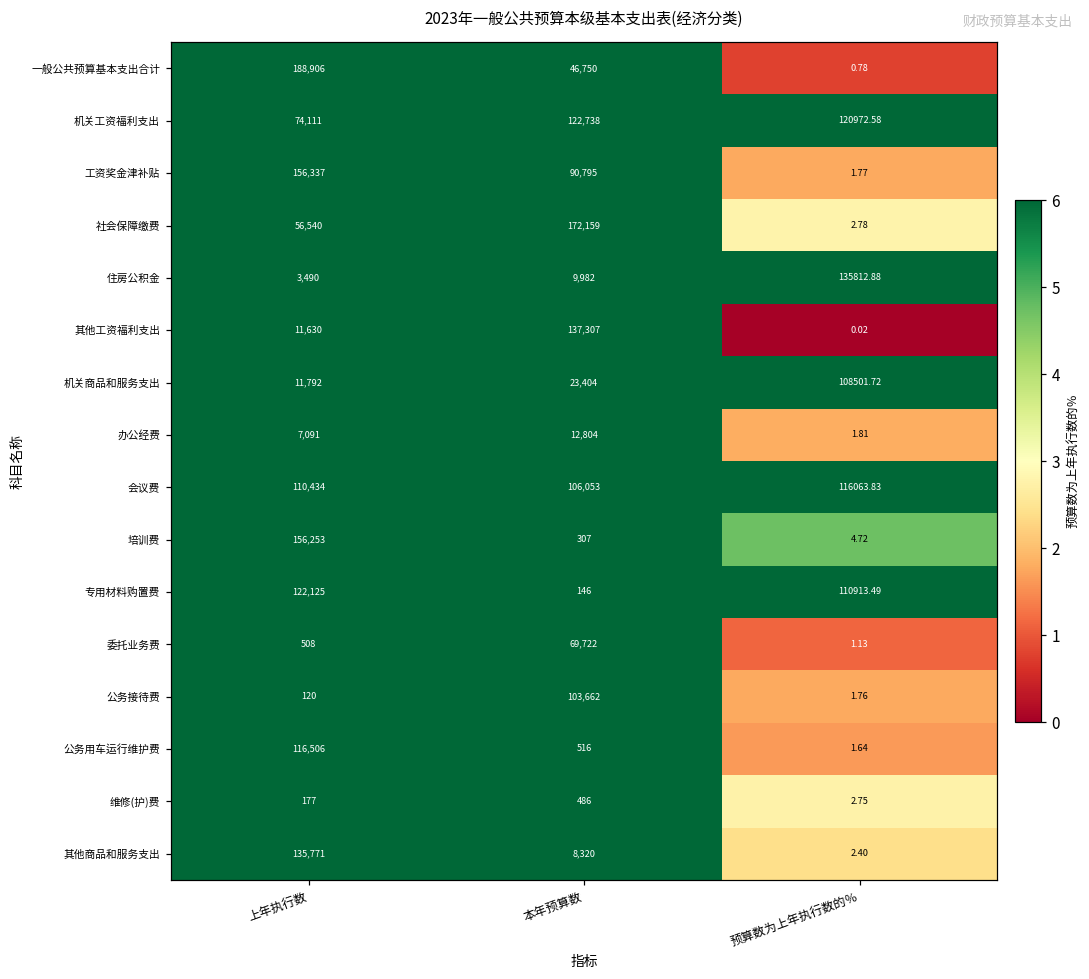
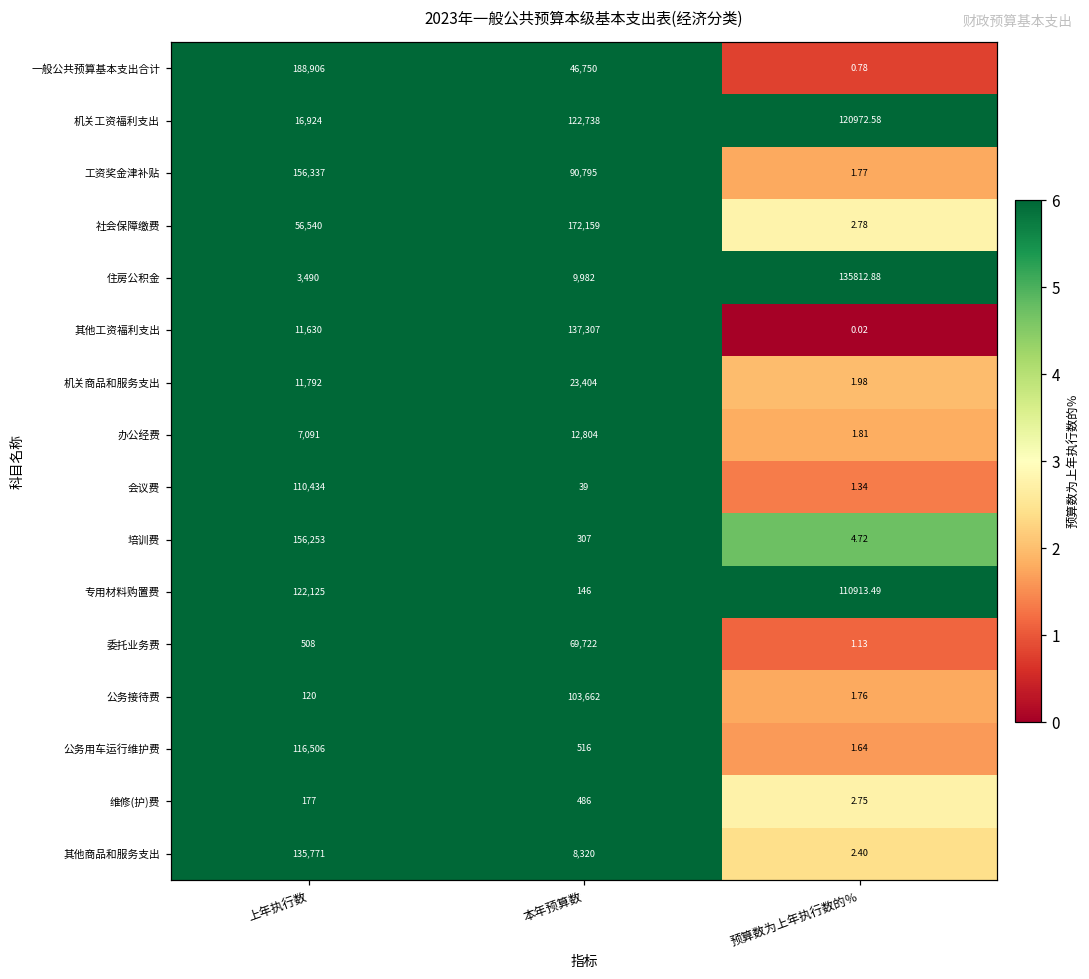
机关工资福利支出, 上年执行数: 74,111 -> 16,924
机关商品和服务支出, 预算数为上年执行数的％: 108501.72 -> 1.98
会议费, 本年预算数: 106,053 -> 39
会议费, 预算数为上年执行数的％: 116063.83 -> 1.34
